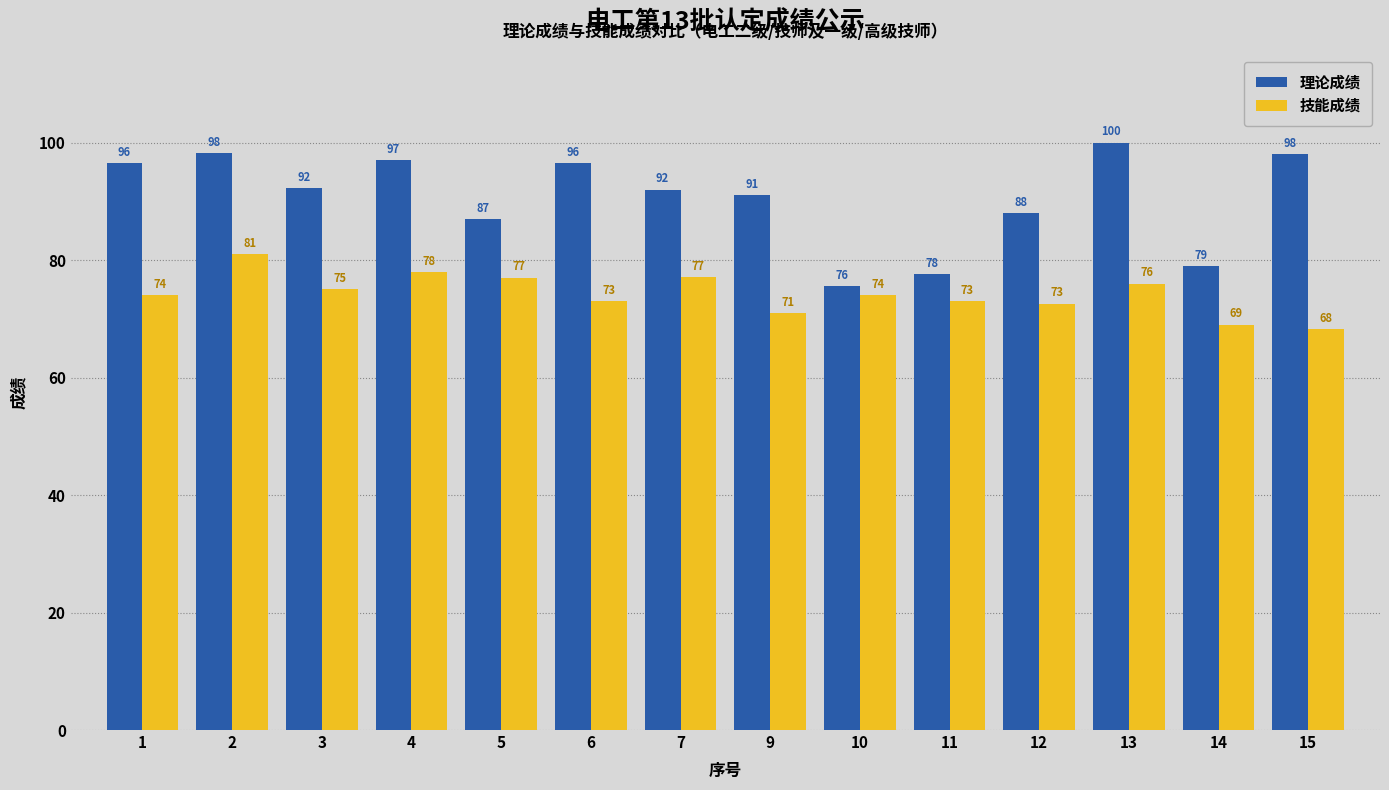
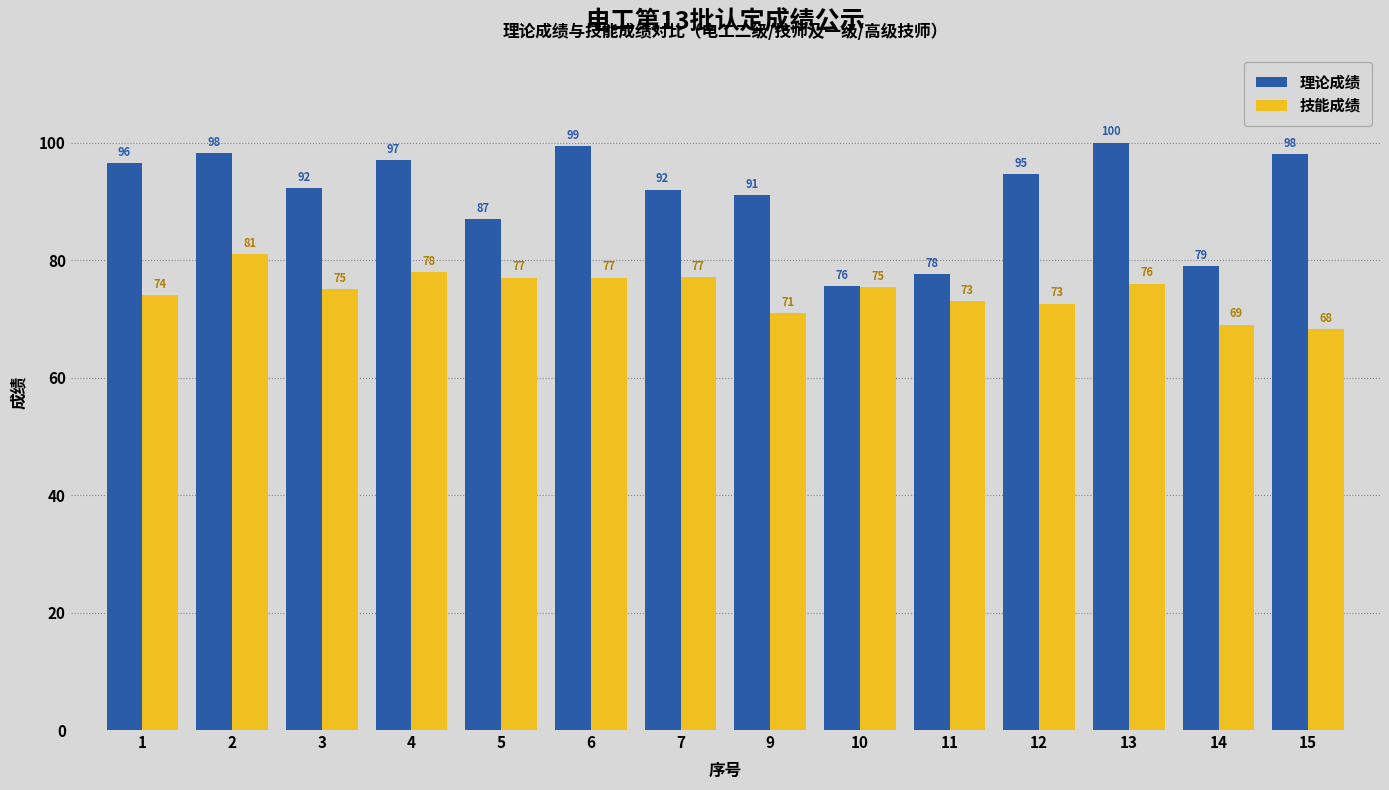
理论成绩, 6: 96 -> 99
技能成绩, 6: 73 -> 77
技能成绩, 10: 74 -> 75
理论成绩, 12: 88 -> 95
